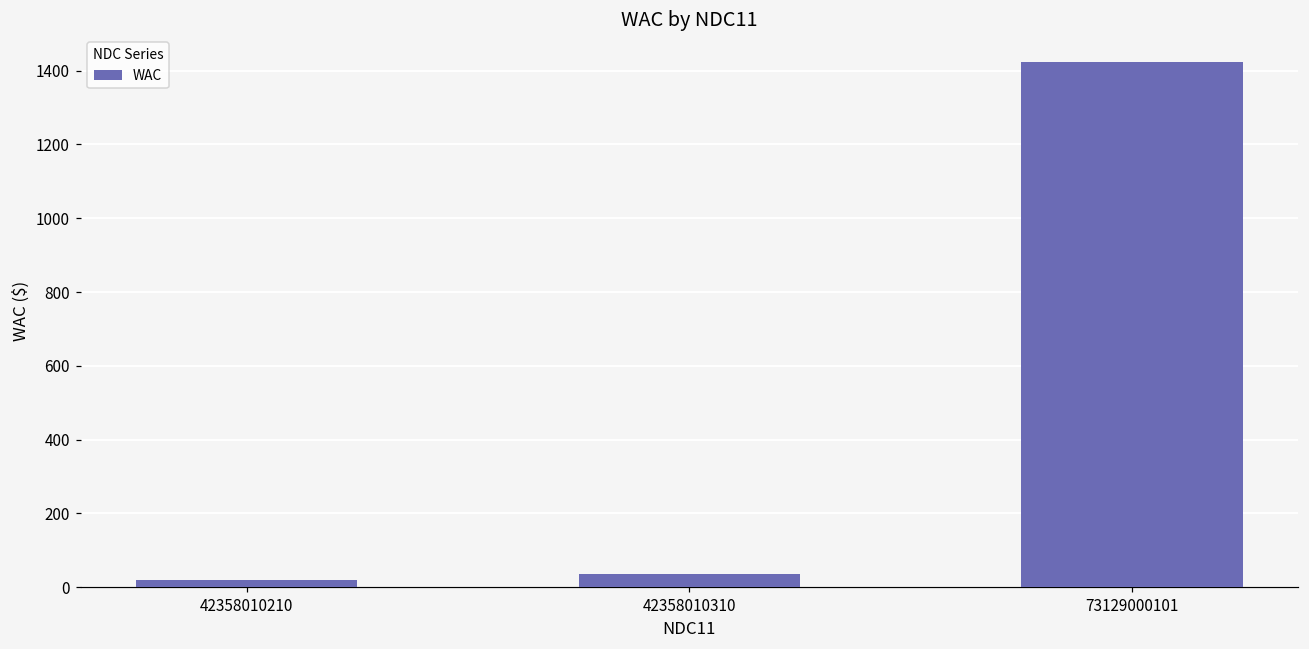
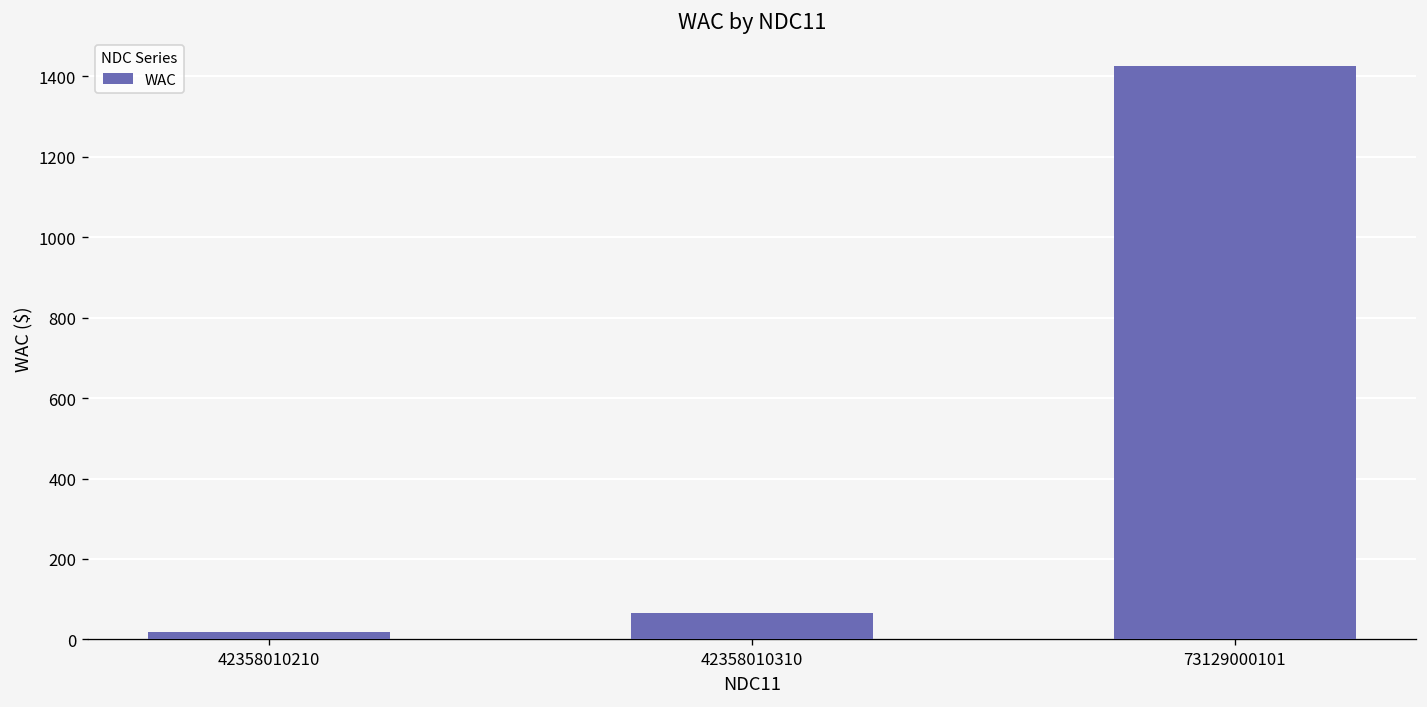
42358010310: 40 -> 70
